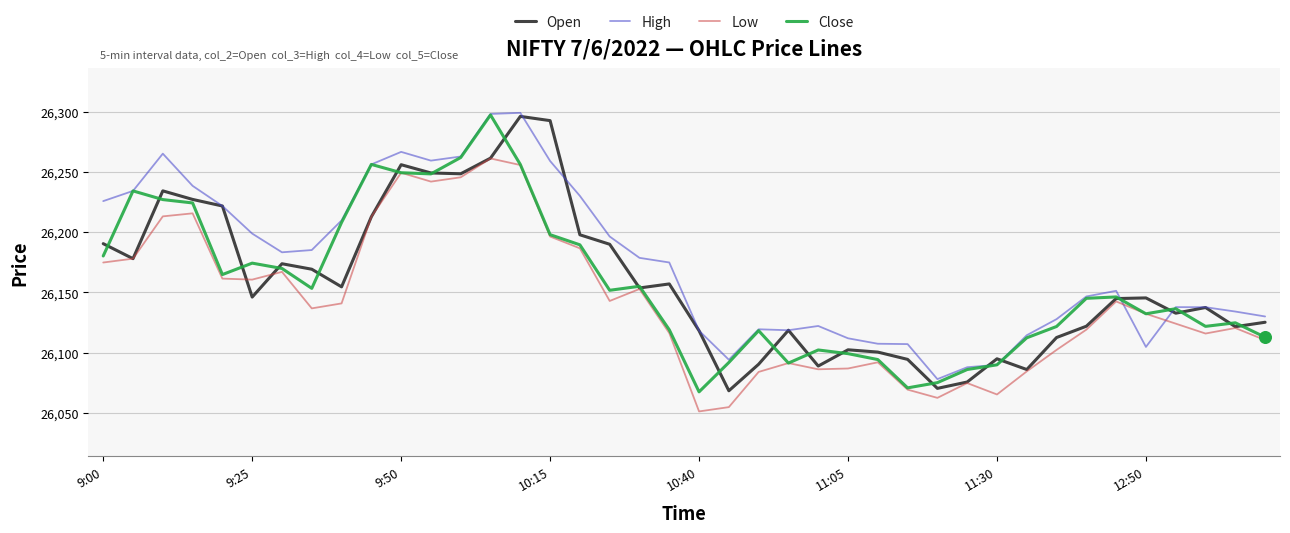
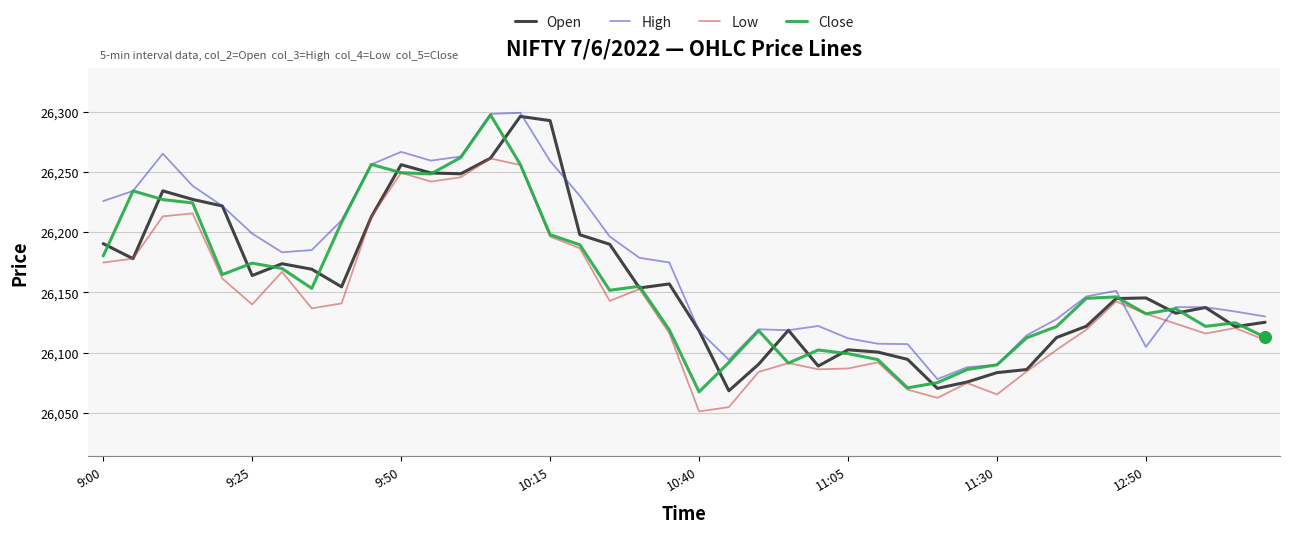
Open, 9:25: 26,146 -> 26,164
Low, 9:25: 26,161 -> 26,140
Open, 11:30: 26,095 -> 26,083
